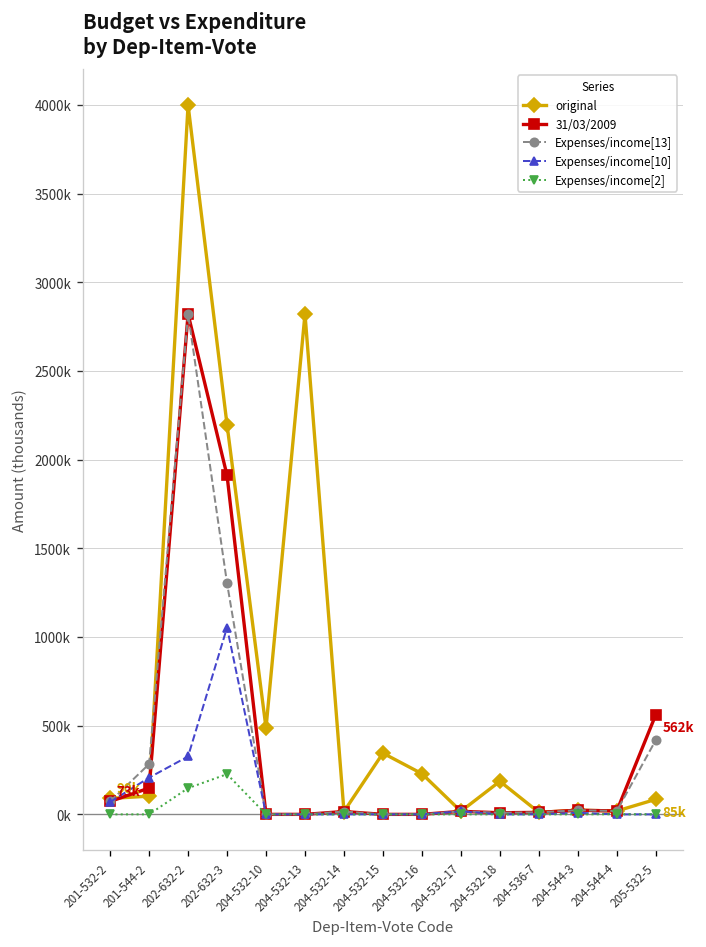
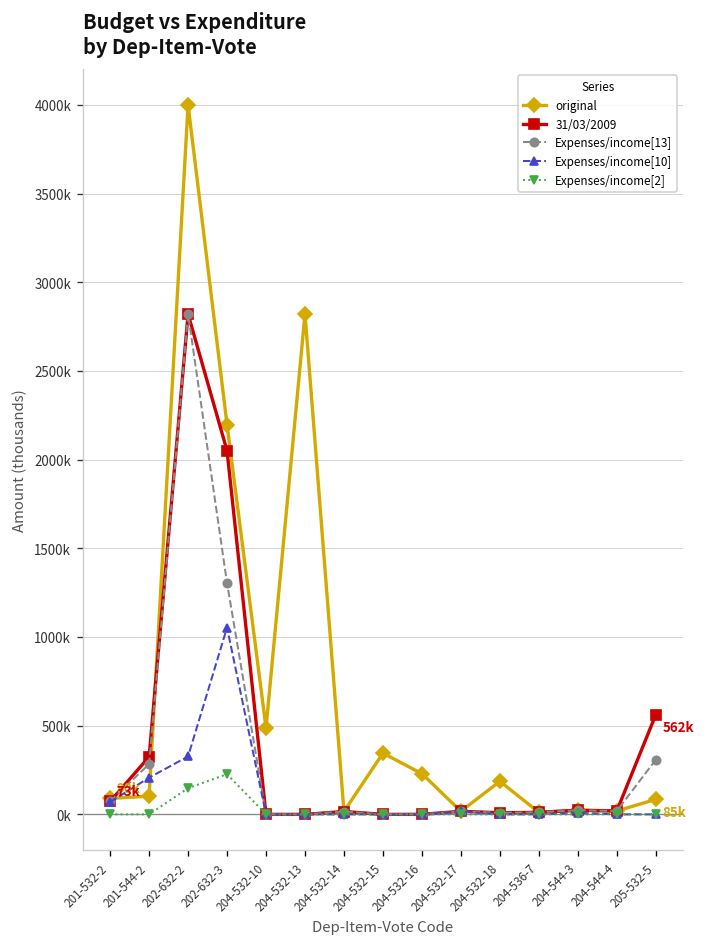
31/03/2009, 201-544-2: 150000 -> 320000
31/03/2009, 202-632-3: 1910000 -> 2050000
Expenses/income[13], 205-532-5: 420000 -> 310000
